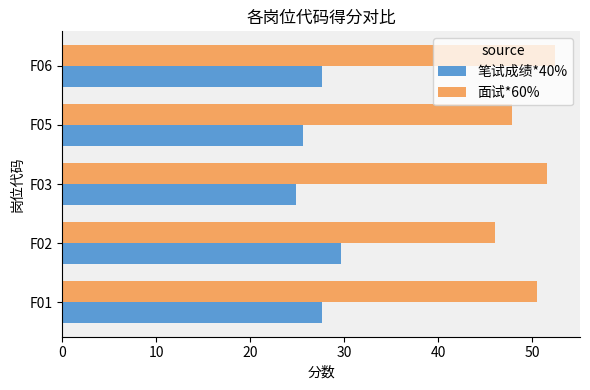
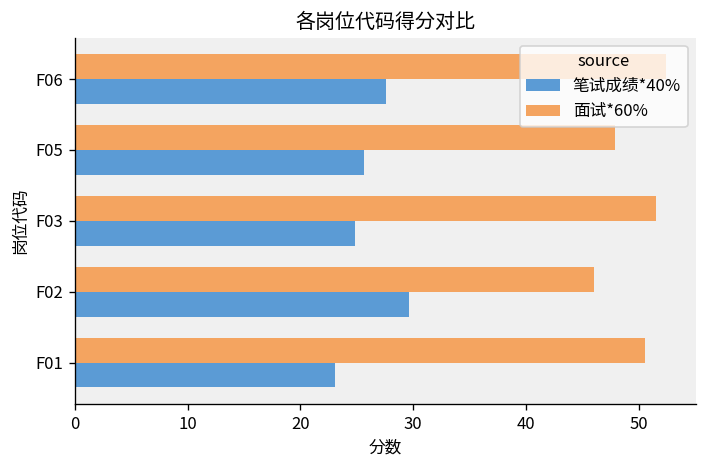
笔试成绩*40%, F01: 28 -> 23
